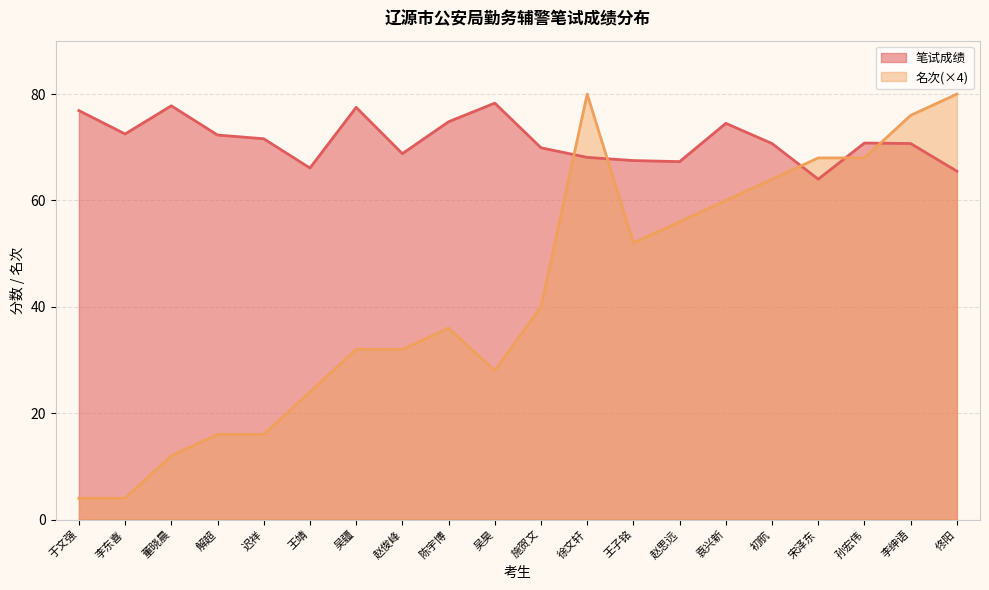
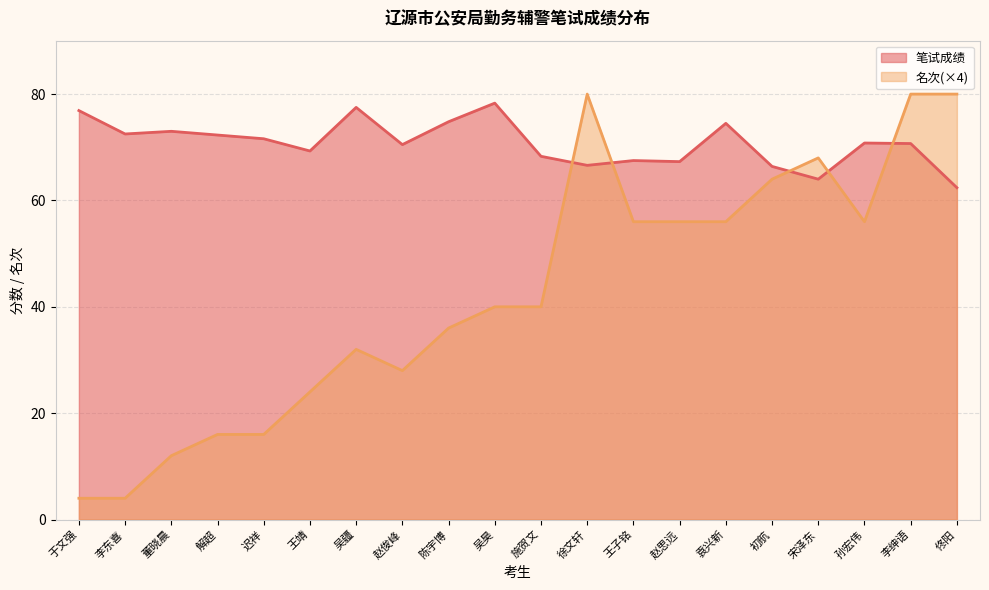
笔试成绩, 董晓晨: 78 -> 73
笔试成绩, 王靖: 66 -> 69
笔试成绩, 赵俊峰: 69 -> 71
名次(×4), 赵俊峰: 32 -> 28
名次(×4), 吴昊: 28 -> 40
笔试成绩, 施贺文: 70 -> 68
笔试成绩, 徐文轩: 68 -> 67
名次(×4), 王子铭: 52 -> 56
名次(×4), 袁兴新: 60 -> 56
笔试成绩, 初航: 71 -> 66
名次(×4), 孙宏伟: 68 -> 56
名次(×4), 李绅语: 76 -> 80
笔试成绩, 佟阳: 66 -> 62
